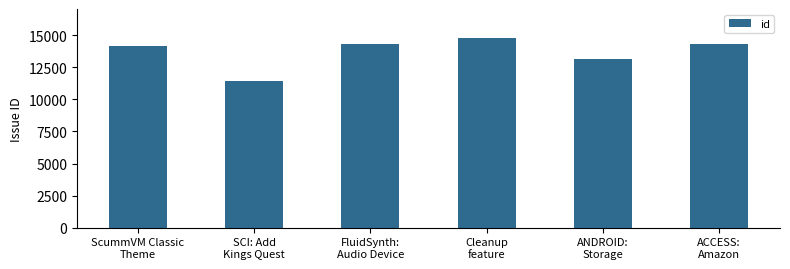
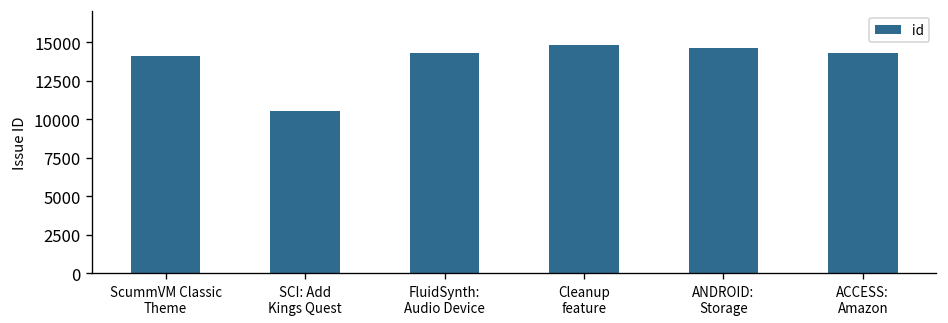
SCI: Add Kings Quest: 11400 -> 10500
ANDROID: Storage: 13200 -> 14600
